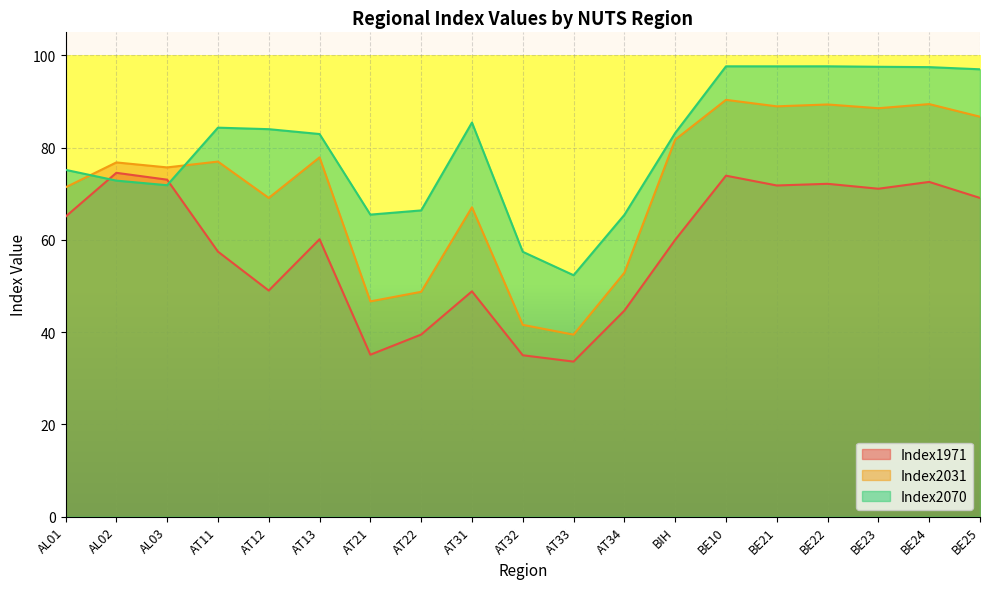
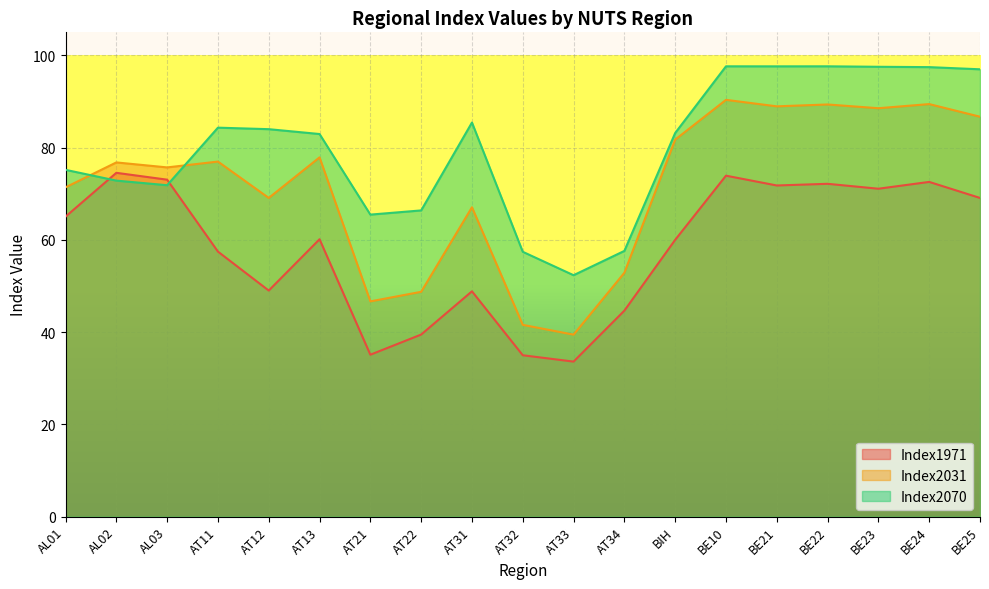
Index2070, AT34: 65 -> 58
